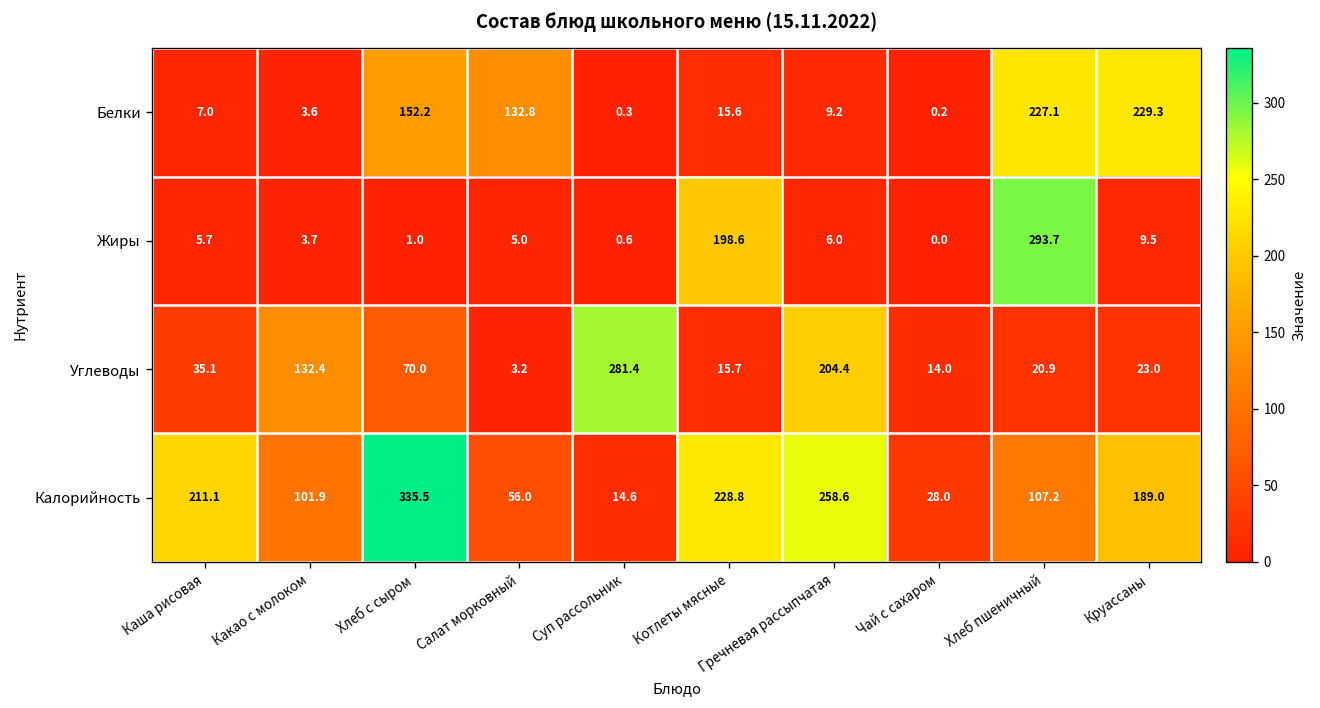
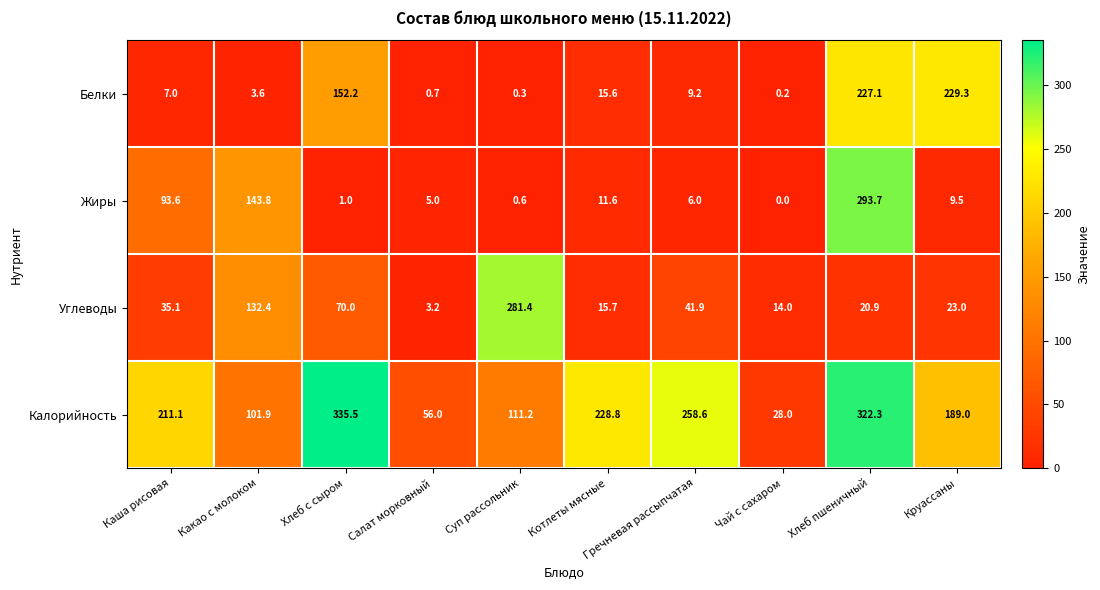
Белки, Салат морковный: 132.8 -> 0.7
Жиры, Каша рисовая: 5.7 -> 93.6
Жиры, Какао с молоком: 3.7 -> 143.8
Жиры, Котлеты мясные: 198.6 -> 11.6
Углеводы, Гречневая рассыпчатая: 204.4 -> 41.9
Калорийность, Суп рассольник: 14.6 -> 111.2
Калорийность, Хлеб пшеничный: 107.2 -> 322.3
